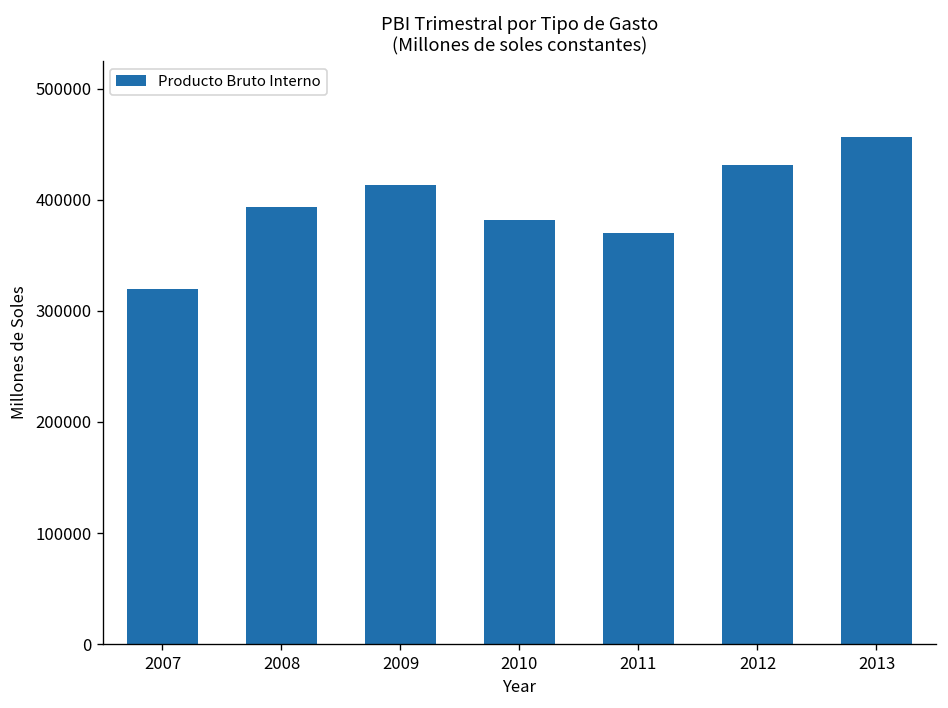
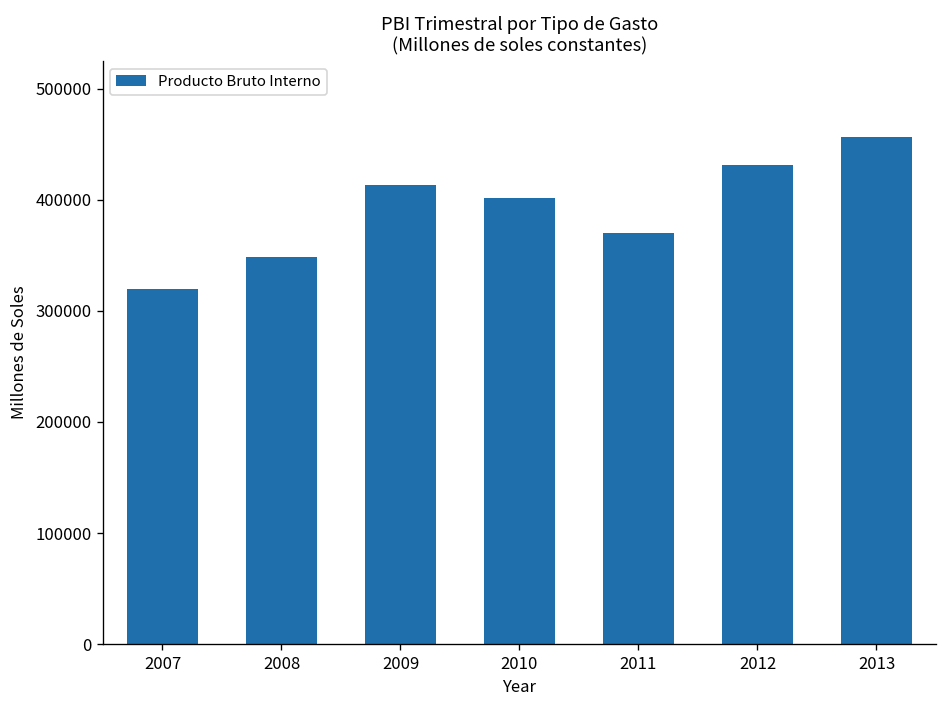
2008: 390000 -> 350000
2010: 380000 -> 400000
